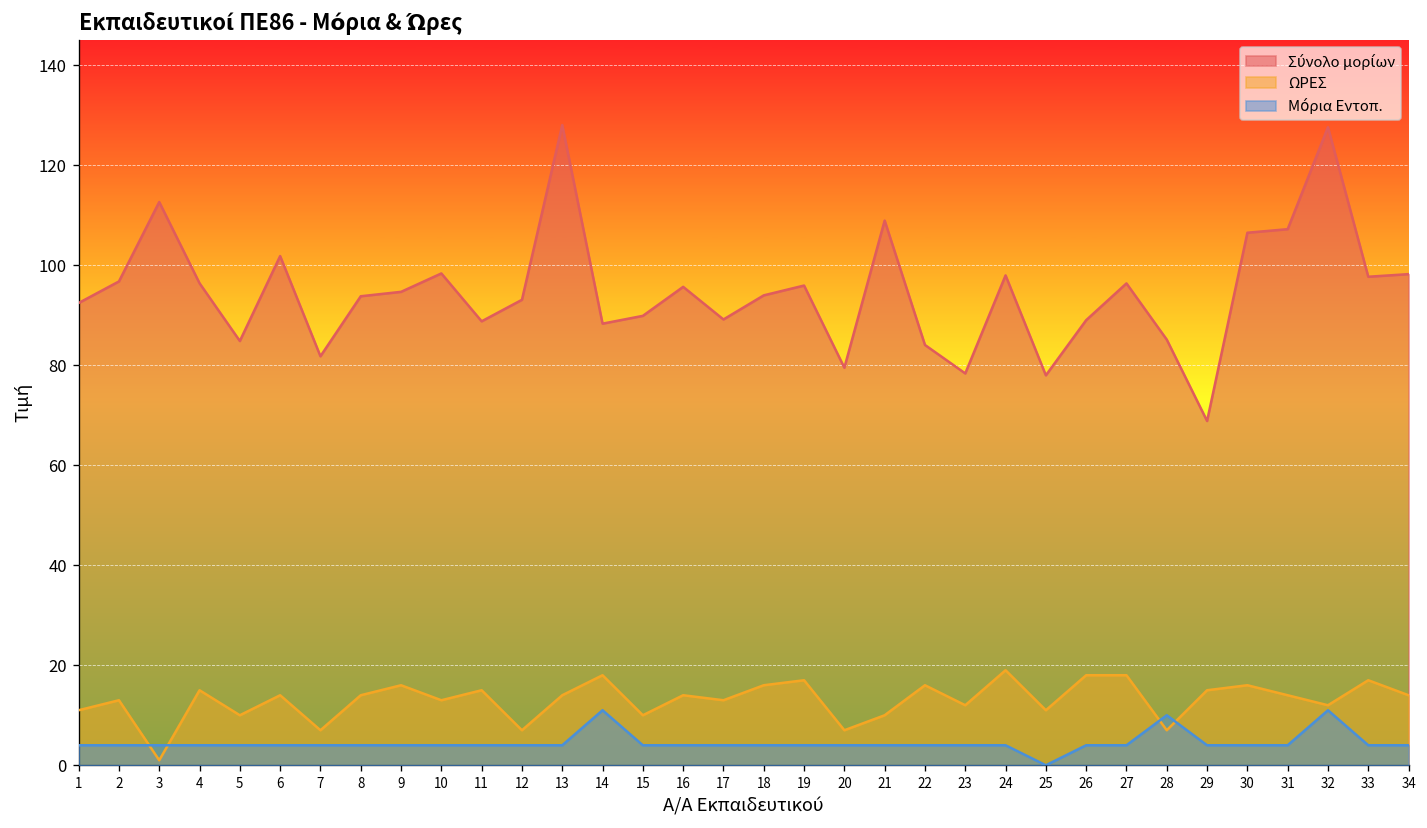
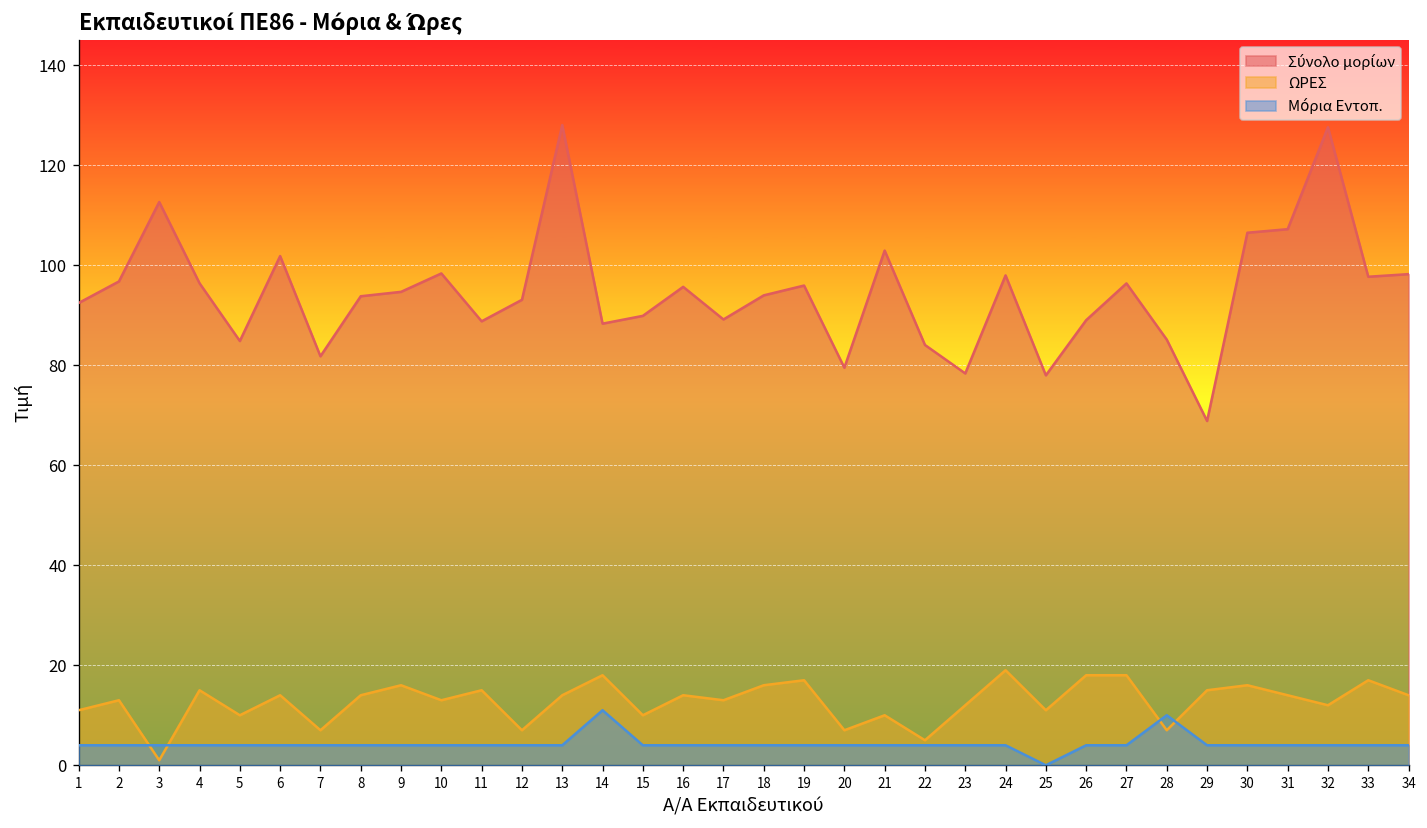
Σύνολο μορίων, 21: 109 -> 103
ΩΡΕΣ, 22: 16 -> 5
Μόρια Εντοπ., 32: 11 -> 4
